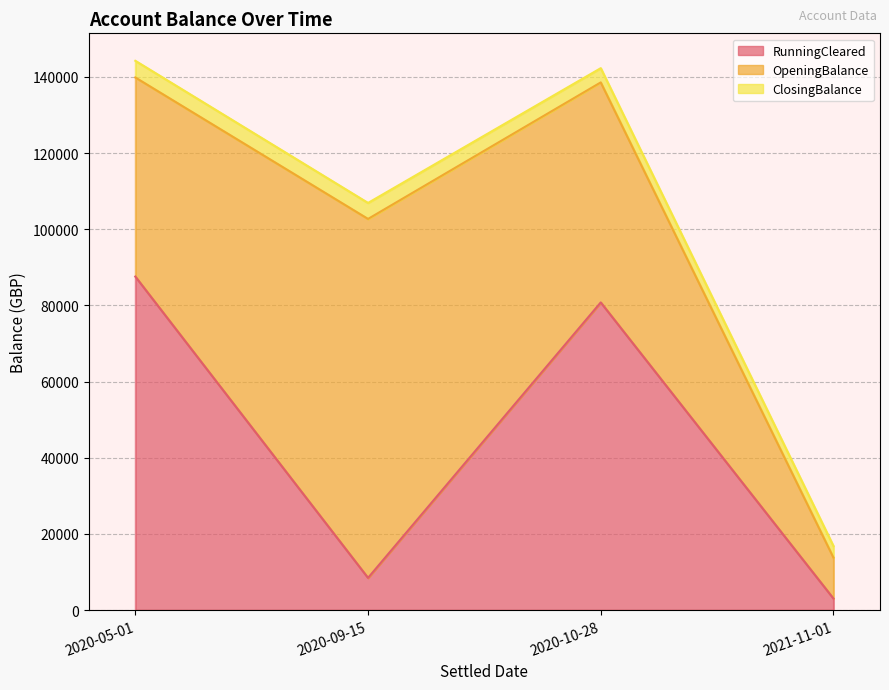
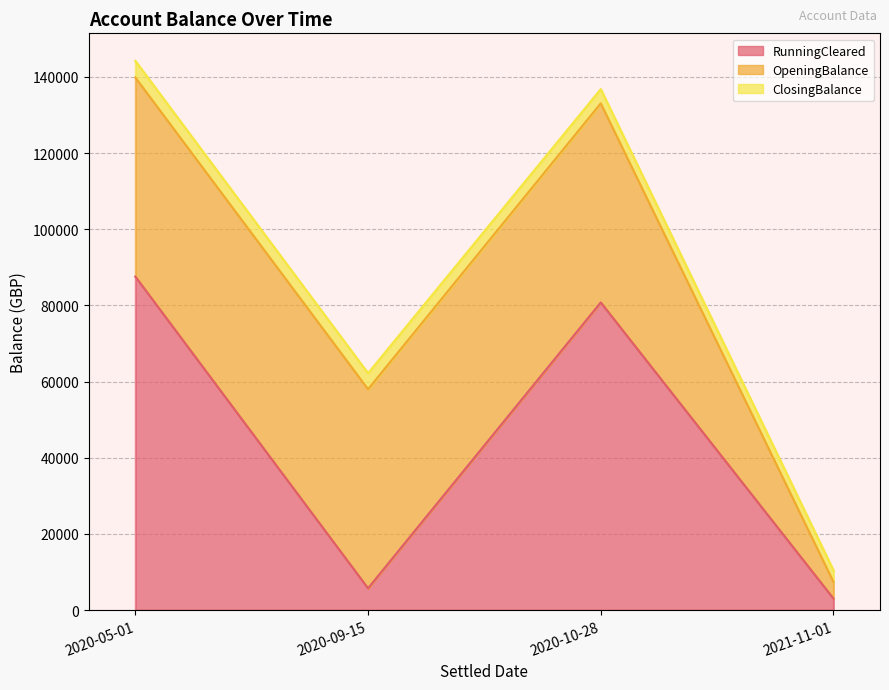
RunningCleared, 2020-09-15: 8000 -> 6000
OpeningBalance, 2020-09-15: 94000 -> 52000
OpeningBalance, 2020-10-28: 58000 -> 52000
OpeningBalance, 2021-11-01: 11000 -> 4000
